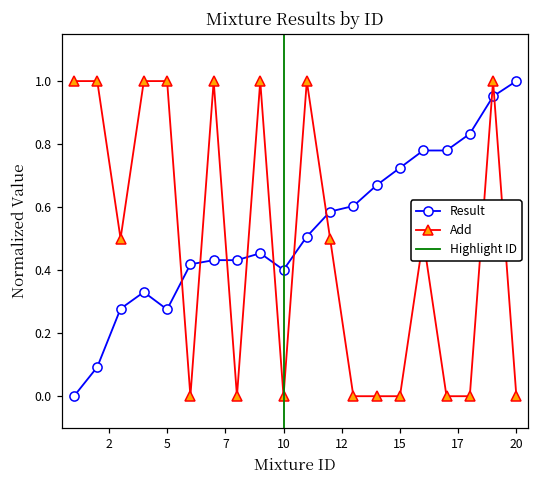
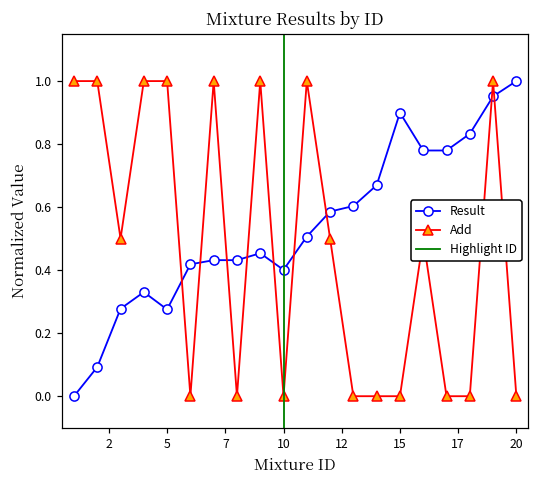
Result, 15: 0.72 -> 0.90
